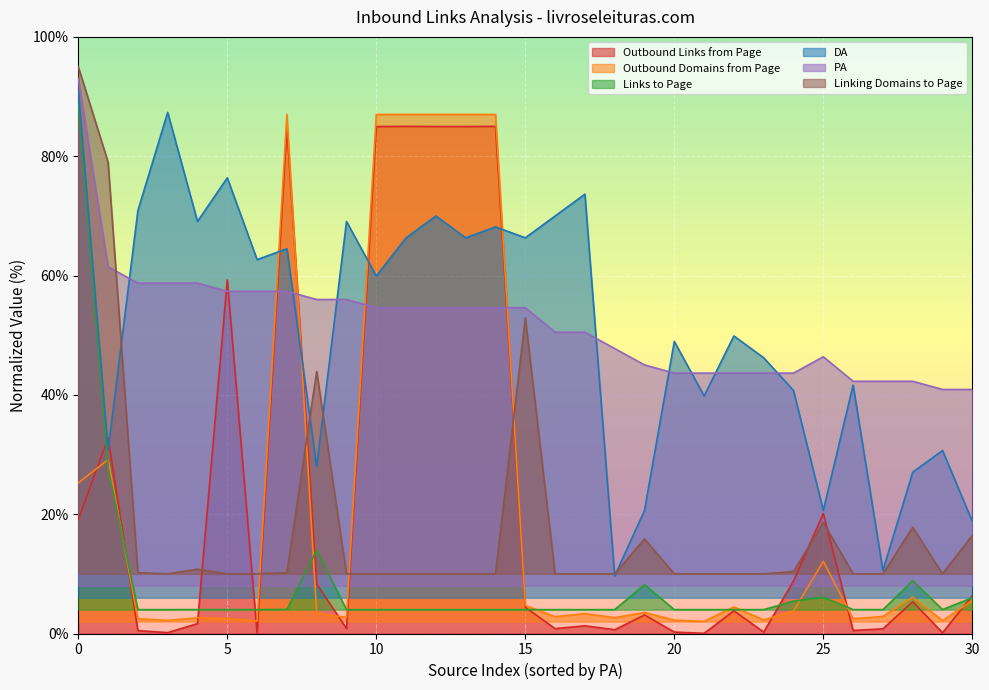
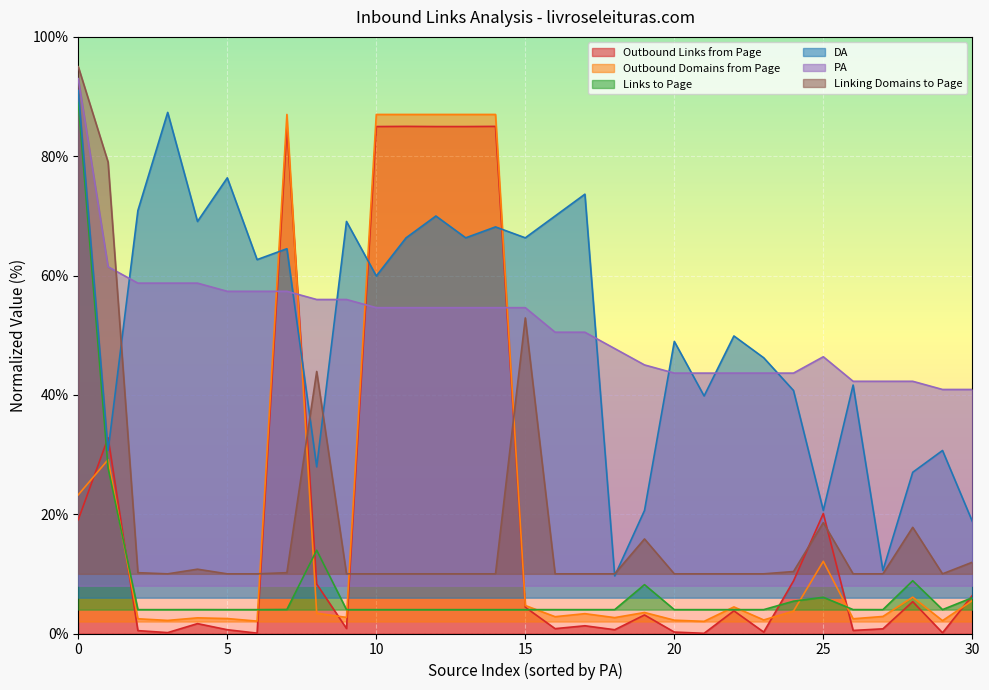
Outbound Domains from Page, 0: 25% -> 23%
Outbound Links from Page, 5: 59% -> 1%
Linking Domains to Page, 30: 16% -> 12%
